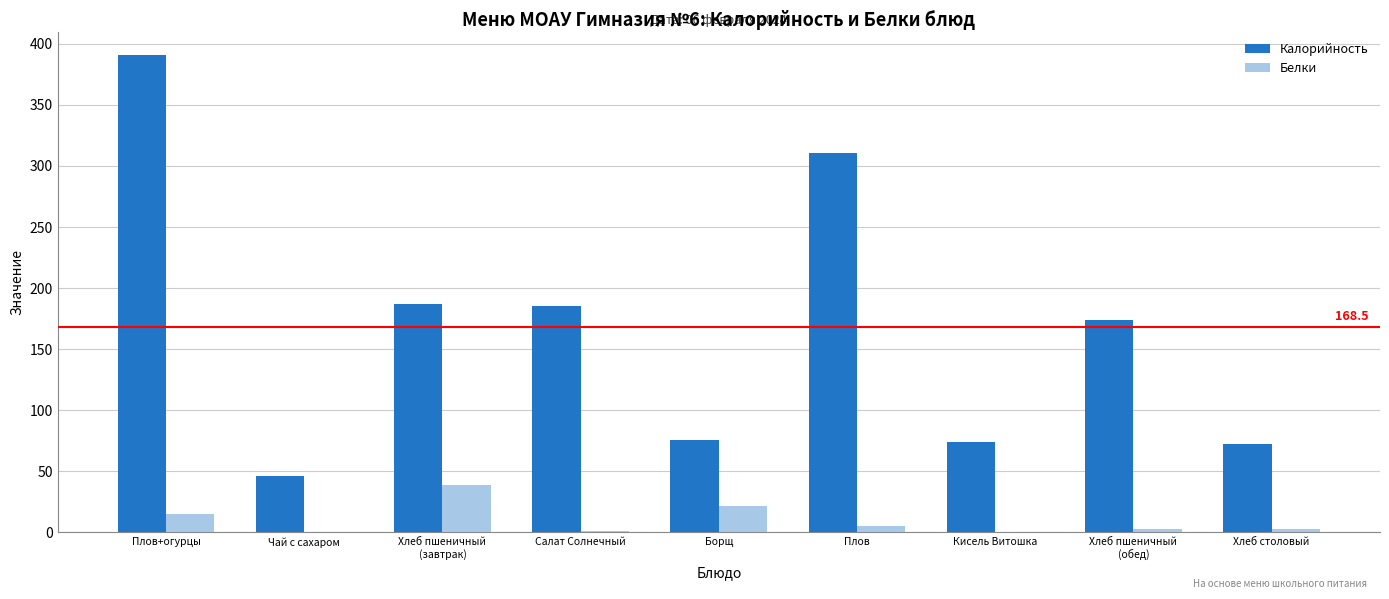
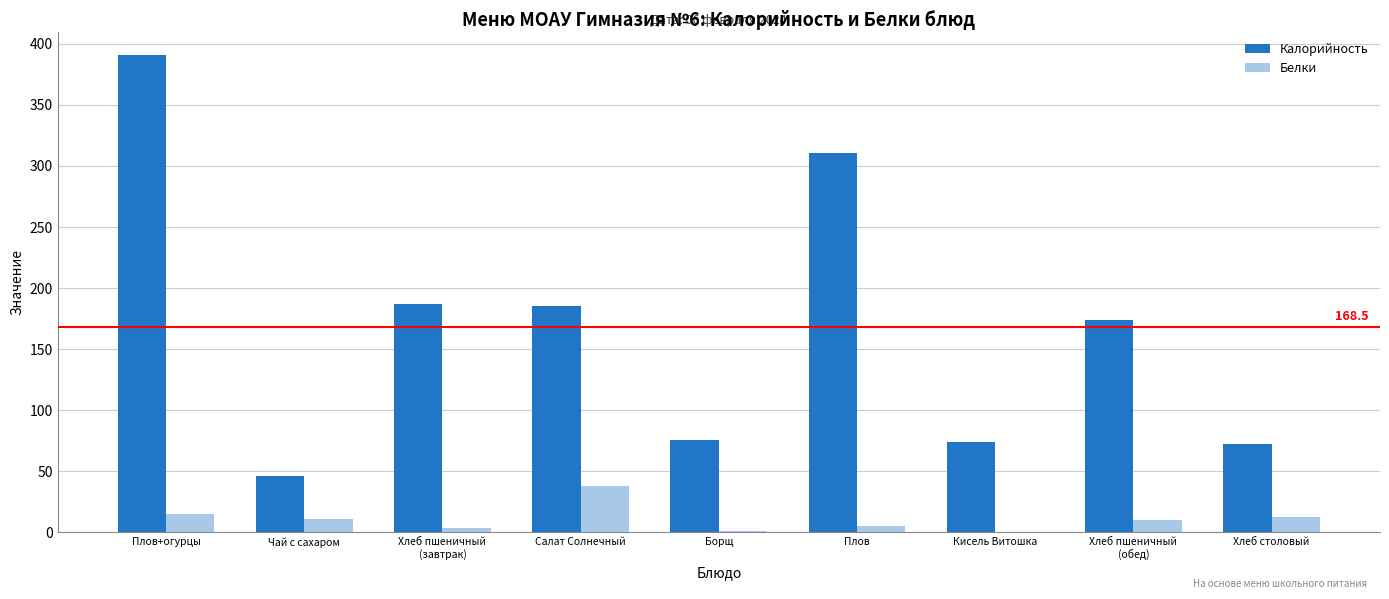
Белки, Чай с сахаром: 0 -> 11
Белки, Хлеб пшеничный (завтрак): 39 -> 4
Белки, Салат Солнечный: 1 -> 38
Белки, Борщ: 22 -> 1
Белки, Хлеб пшеничный (обед): 3 -> 10
Белки, Хлеб столовый: 3 -> 13
